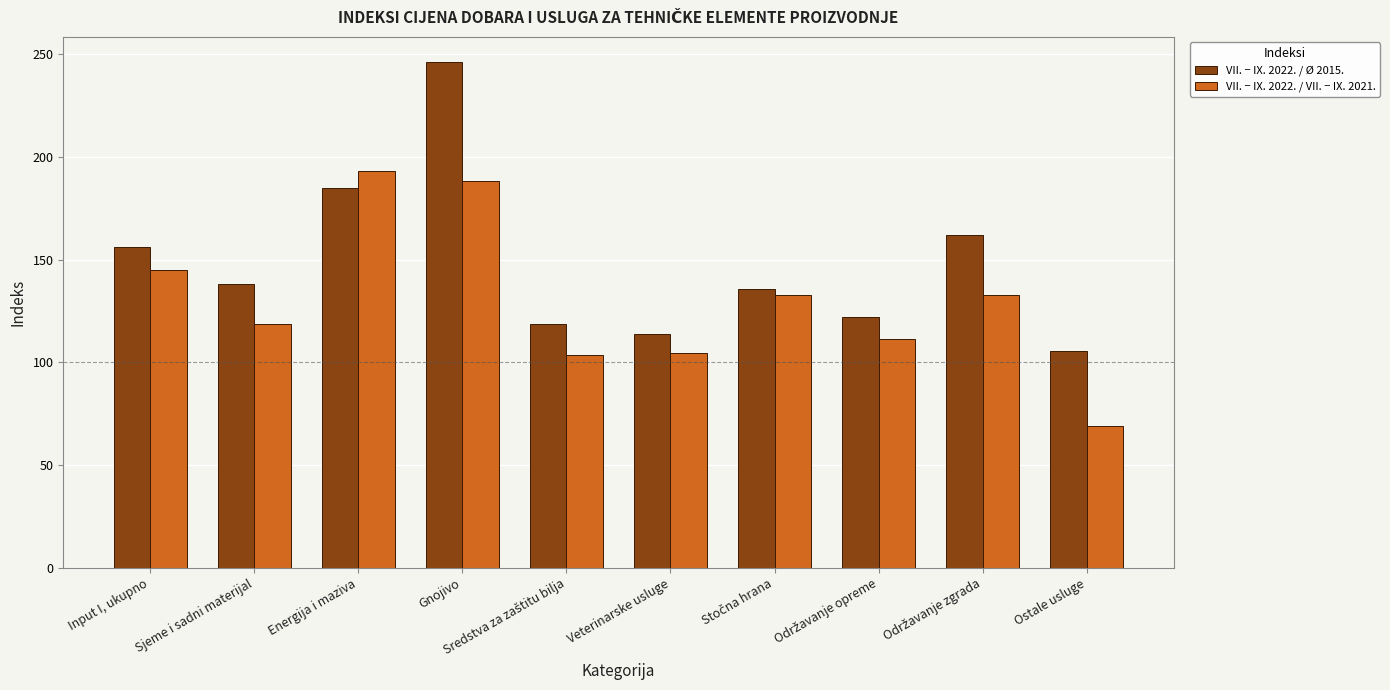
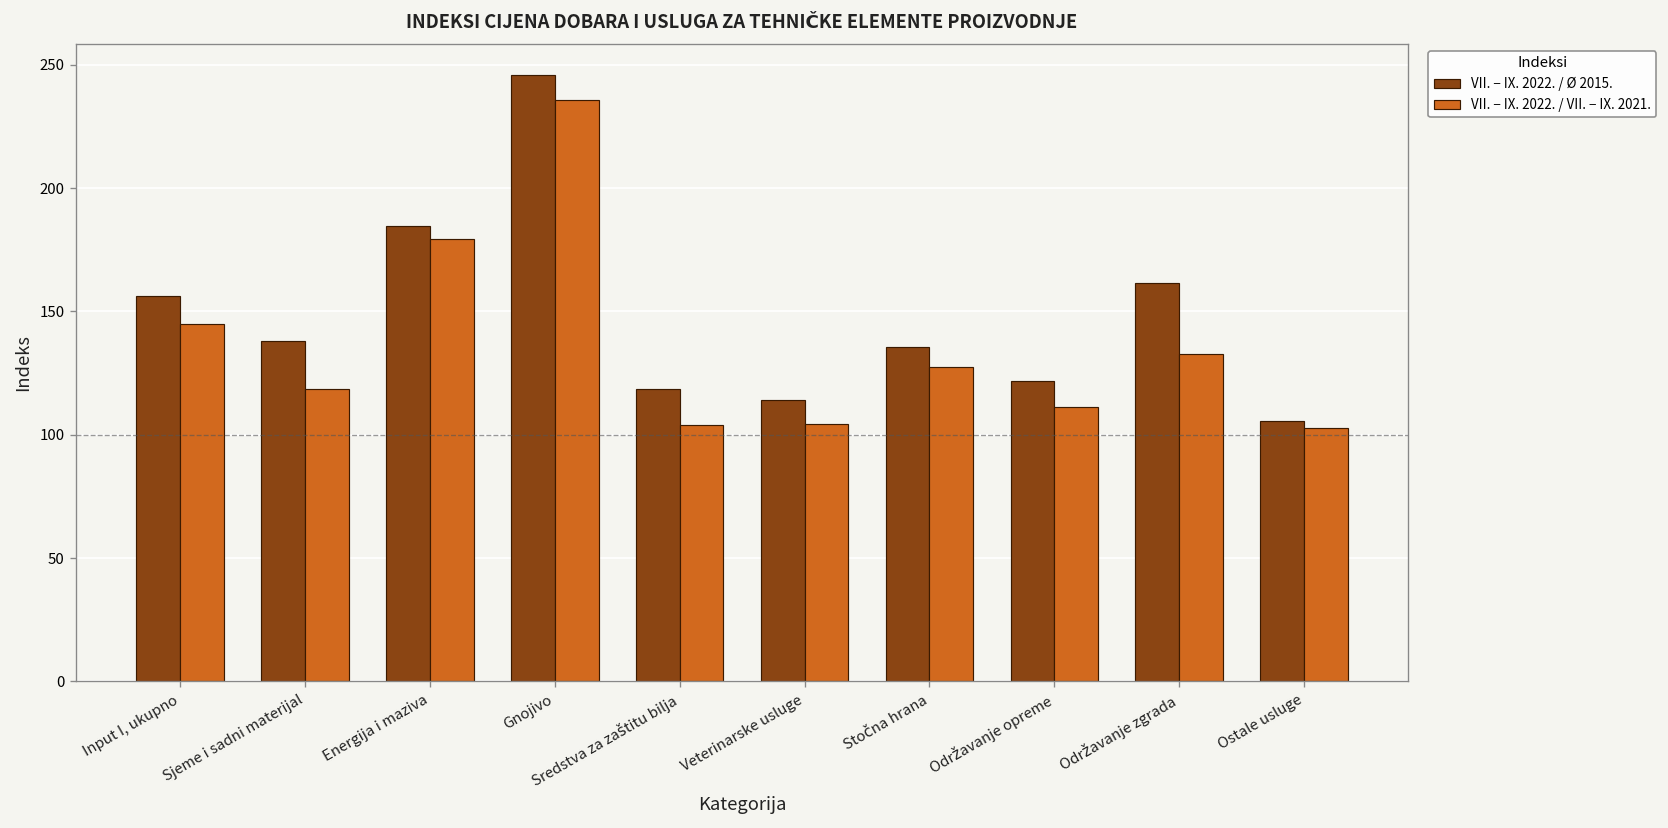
VII. − IX. 2022. / VII. − IX. 2021., Energija i maziva: 193 -> 179
VII. − IX. 2022. / VII. − IX. 2021., Gnojivo: 188 -> 236
VII. − IX. 2022. / VII. − IX. 2021., Stočna hrana: 133 -> 128
VII. − IX. 2022. / VII. − IX. 2021., Ostale usluge: 69 -> 103
